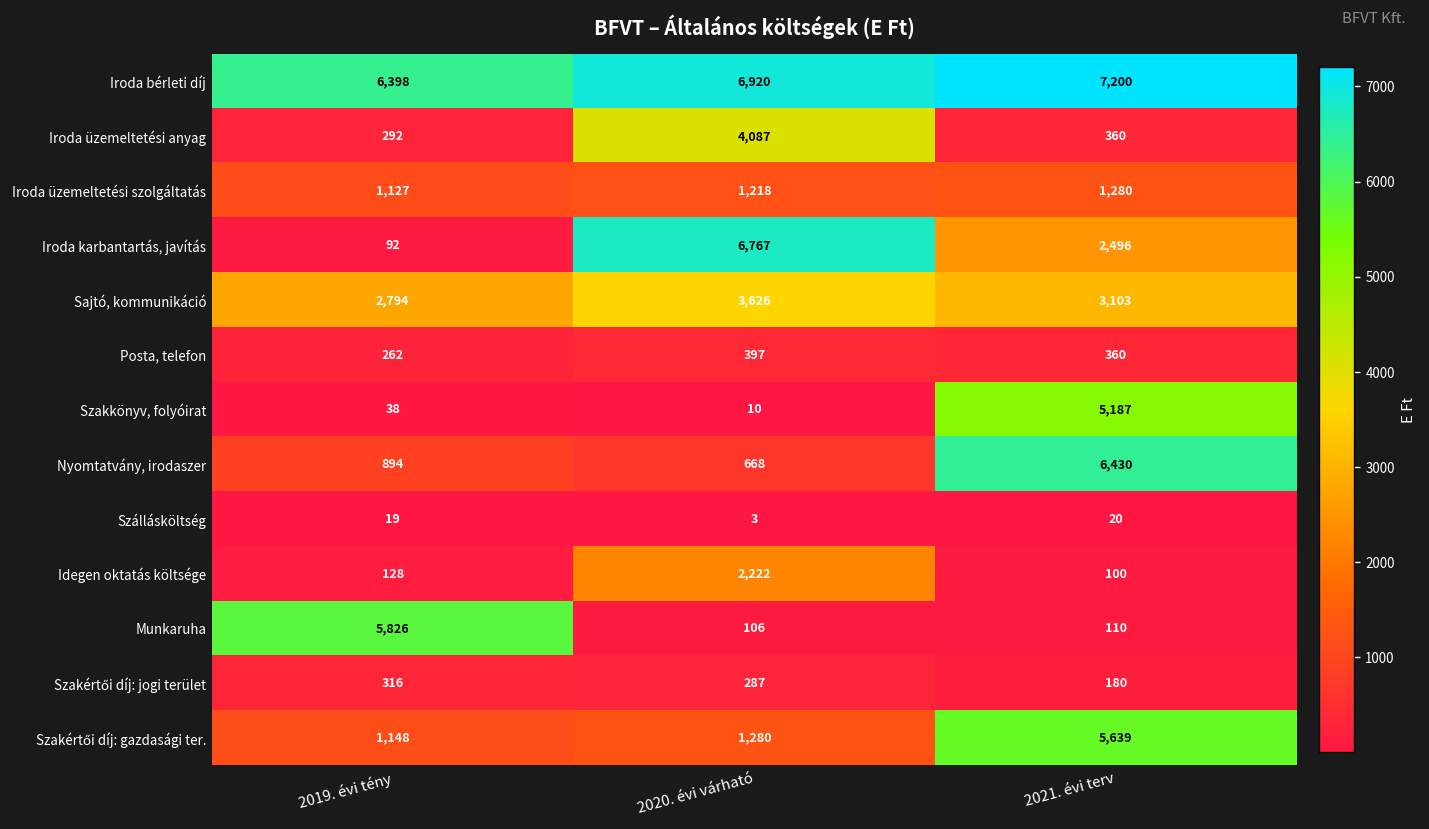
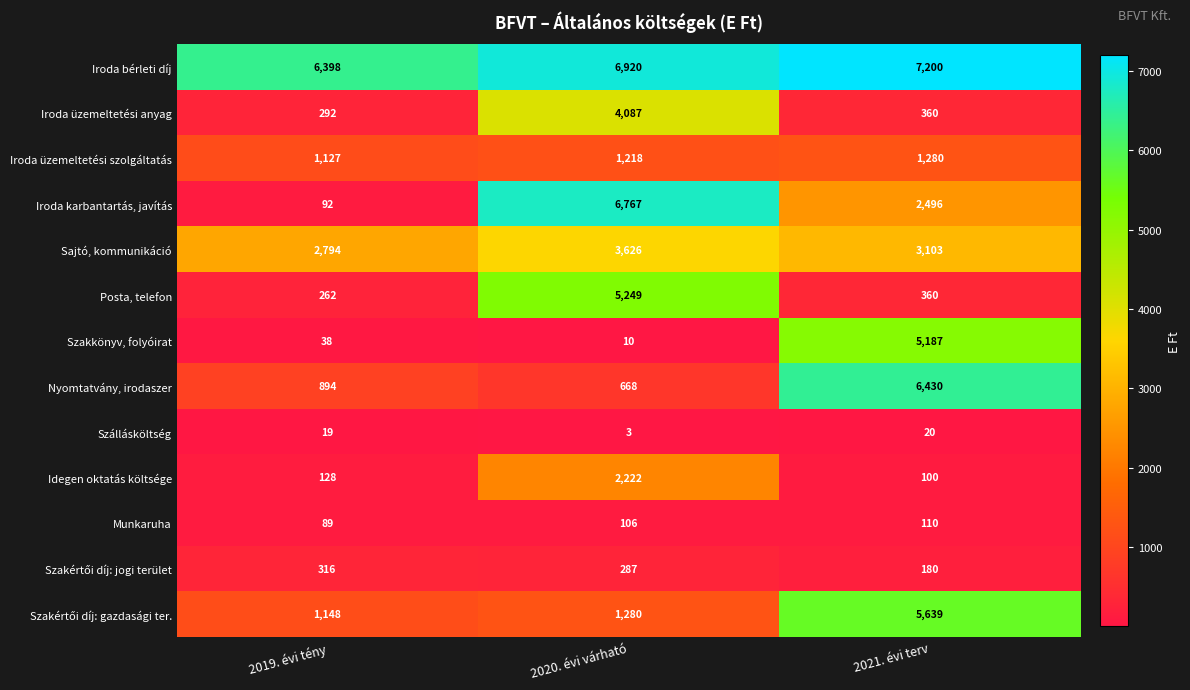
Posta, telefon, 2020. évi várható: 397 -> 5,249
Munkaruha, 2019. évi tény: 5,826 -> 89
